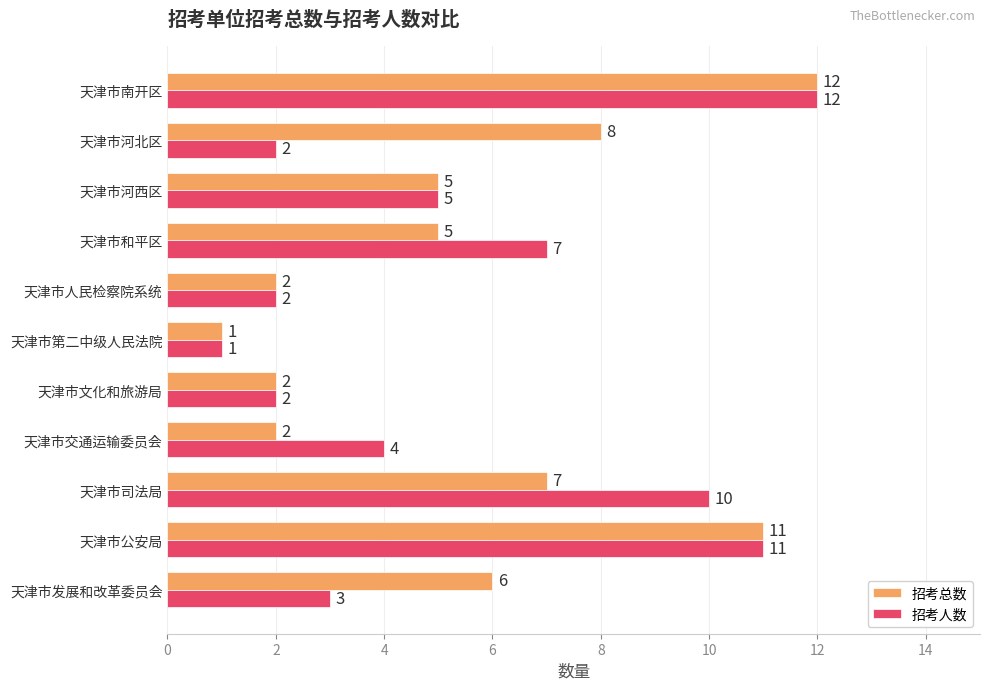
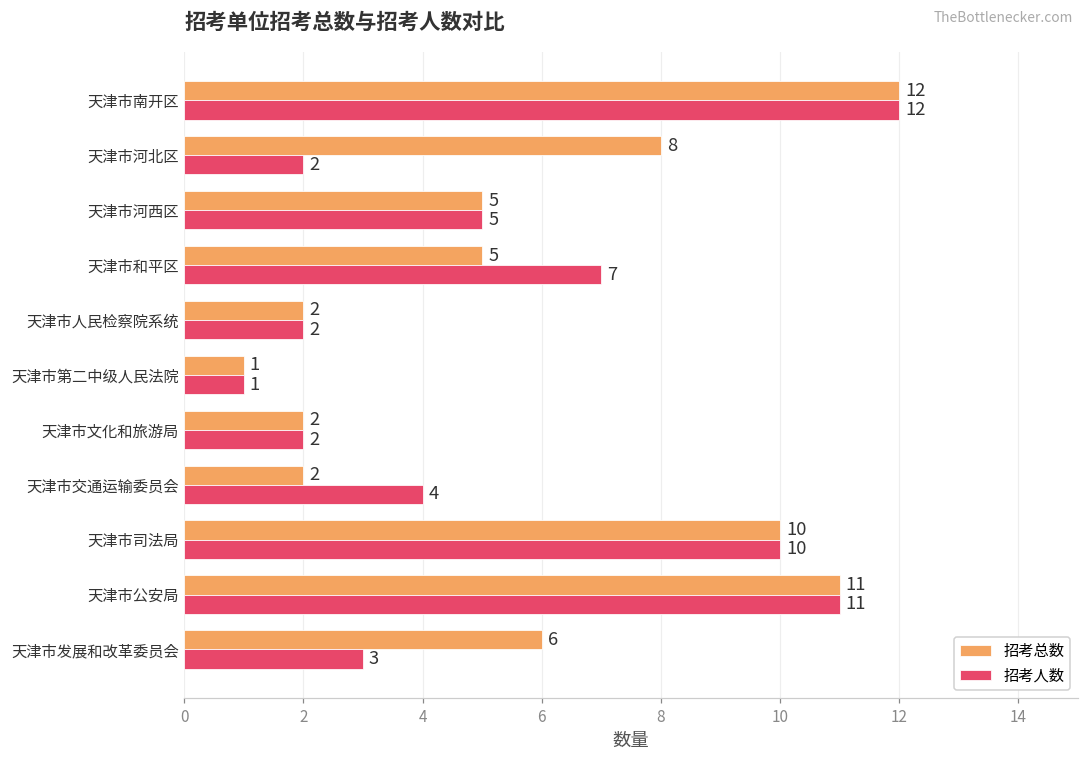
招考总数, 天津市司法局: 7 -> 10
